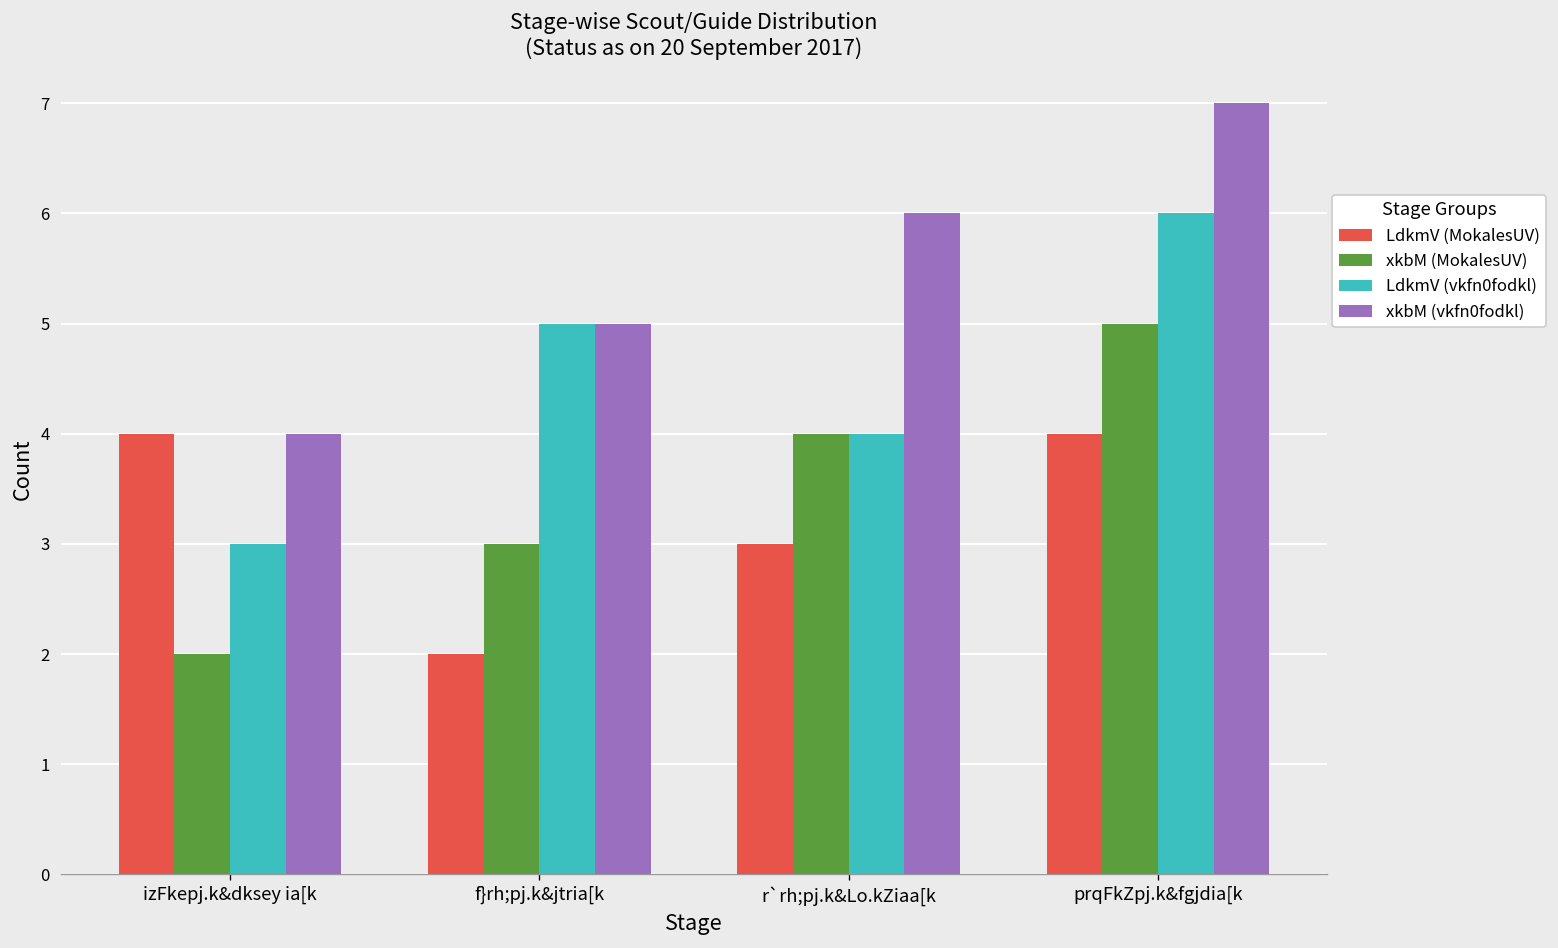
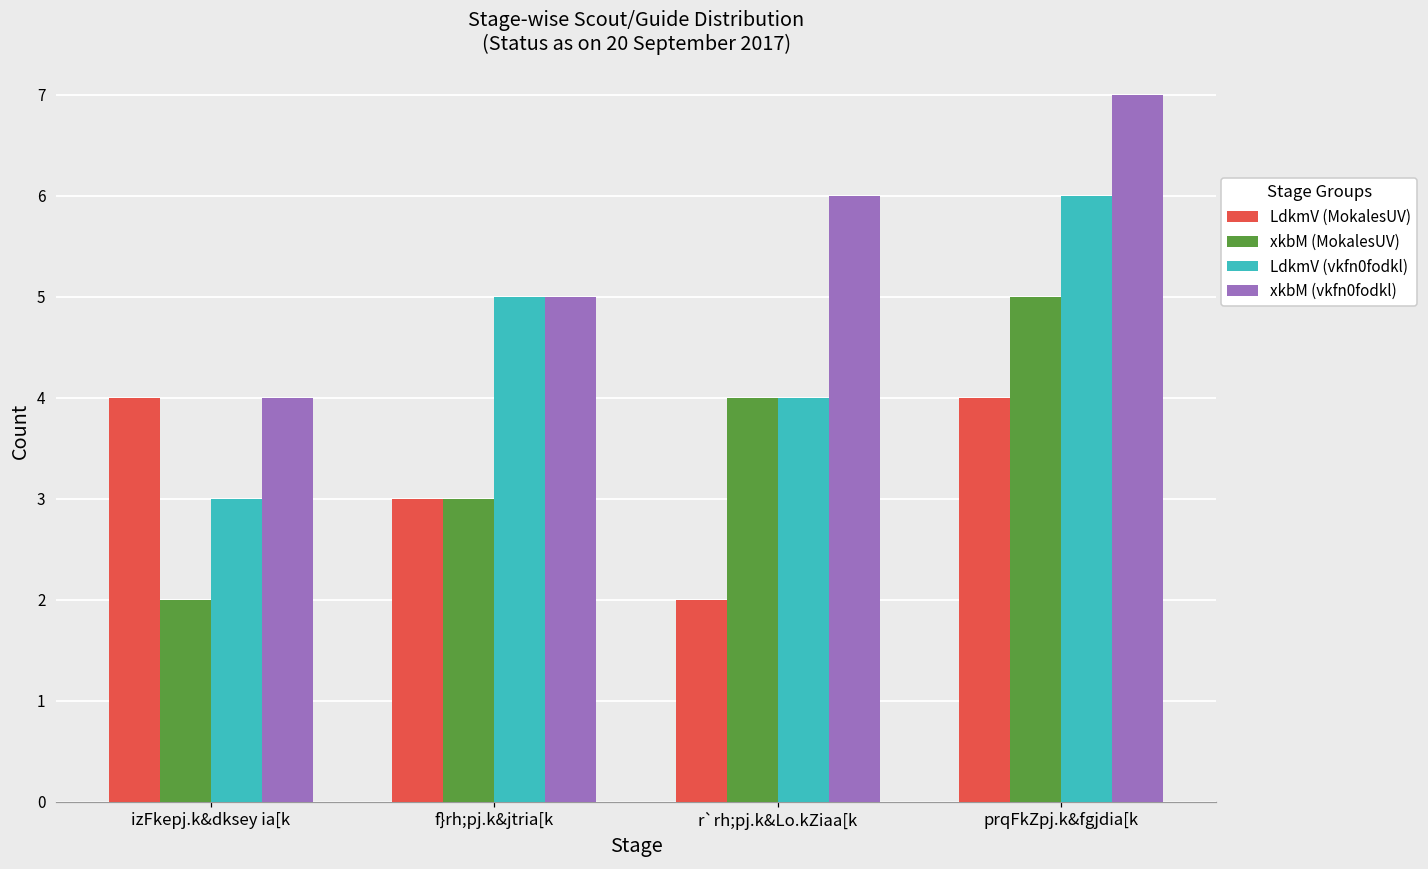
LdkmV (MokalesUV), f}rh;pj.k&jtria[k: 2 -> 3
LdkmV (MokalesUV), r`rh;pj.k&Lo.kZiaa[k: 3 -> 2
